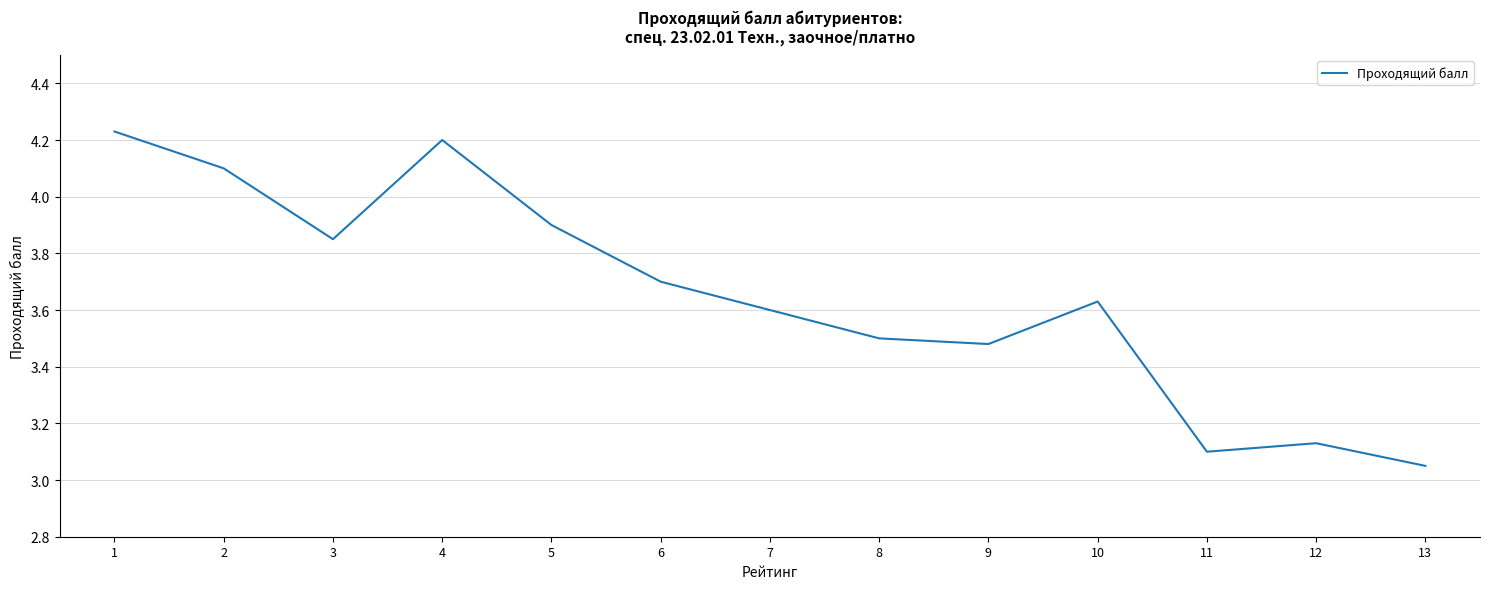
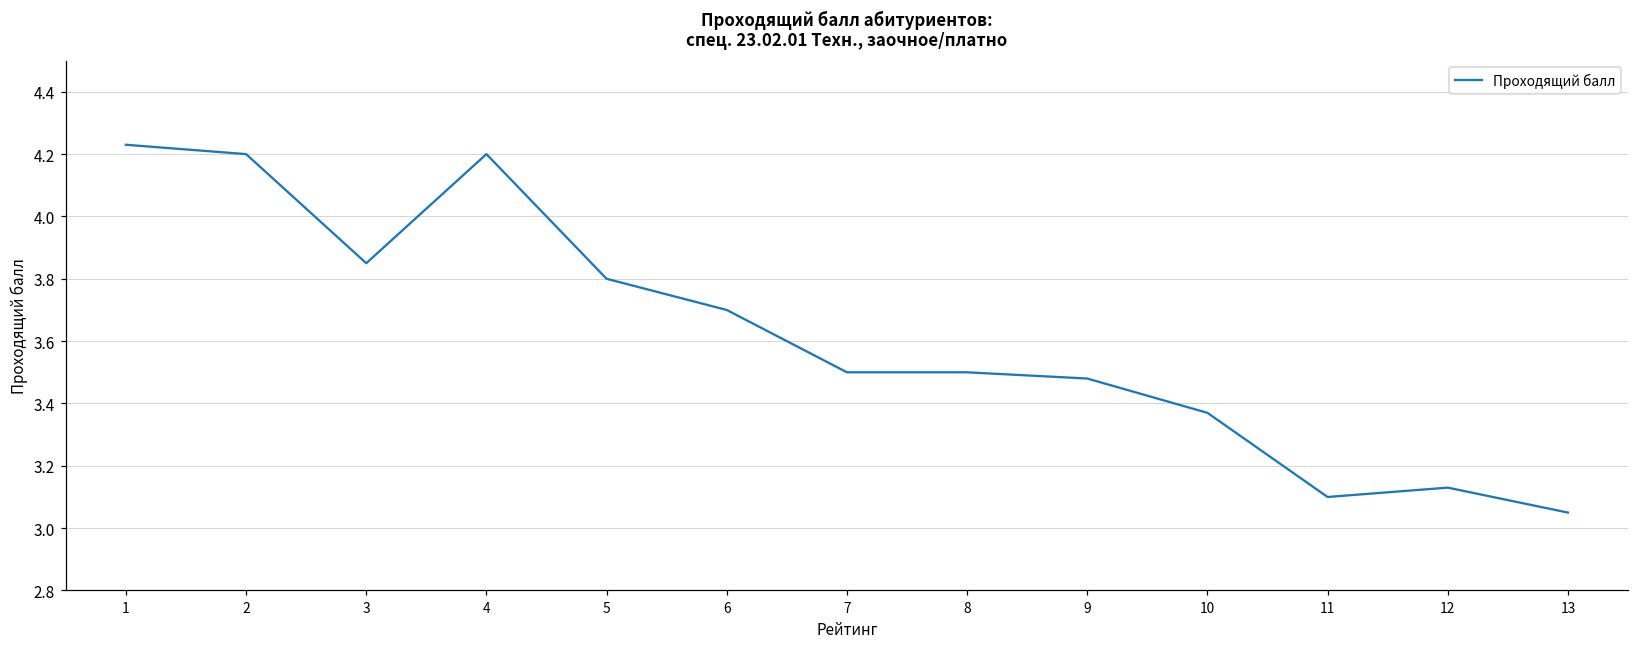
2: 4.1 -> 4.2
5: 3.9 -> 3.8
7: 3.6 -> 3.5
10: 3.63 -> 3.37
